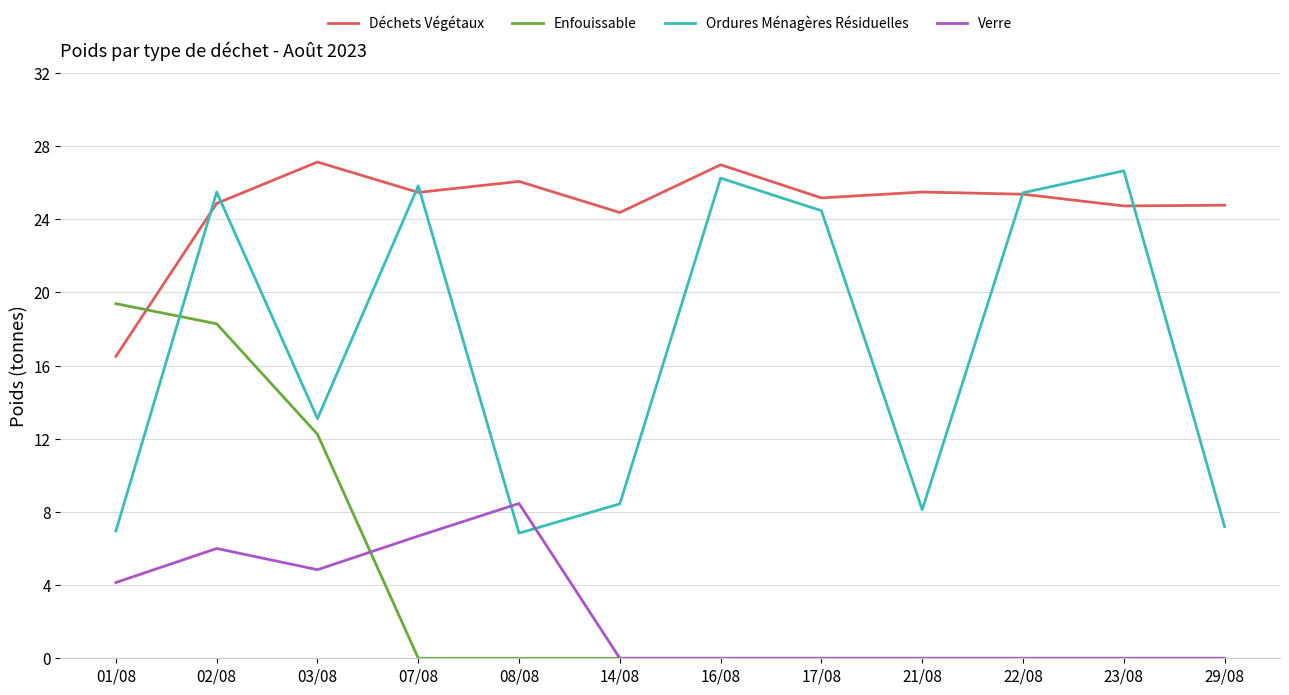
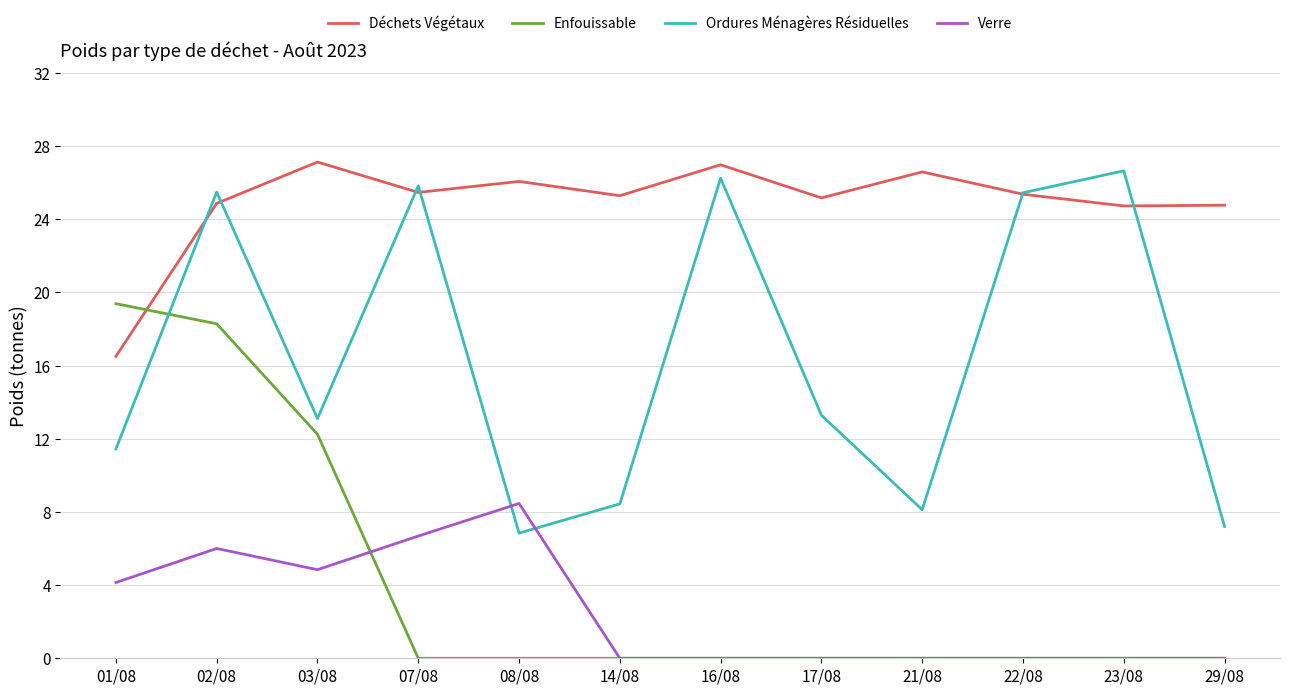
Ordures Ménagères Résiduelles, 01/08: 7.0 -> 11.4
Déchets Végétaux, 14/08: 24.4 -> 25.3
Ordures Ménagères Résiduelles, 17/08: 24.5 -> 13.3
Déchets Végétaux, 21/08: 25.5 -> 26.6
